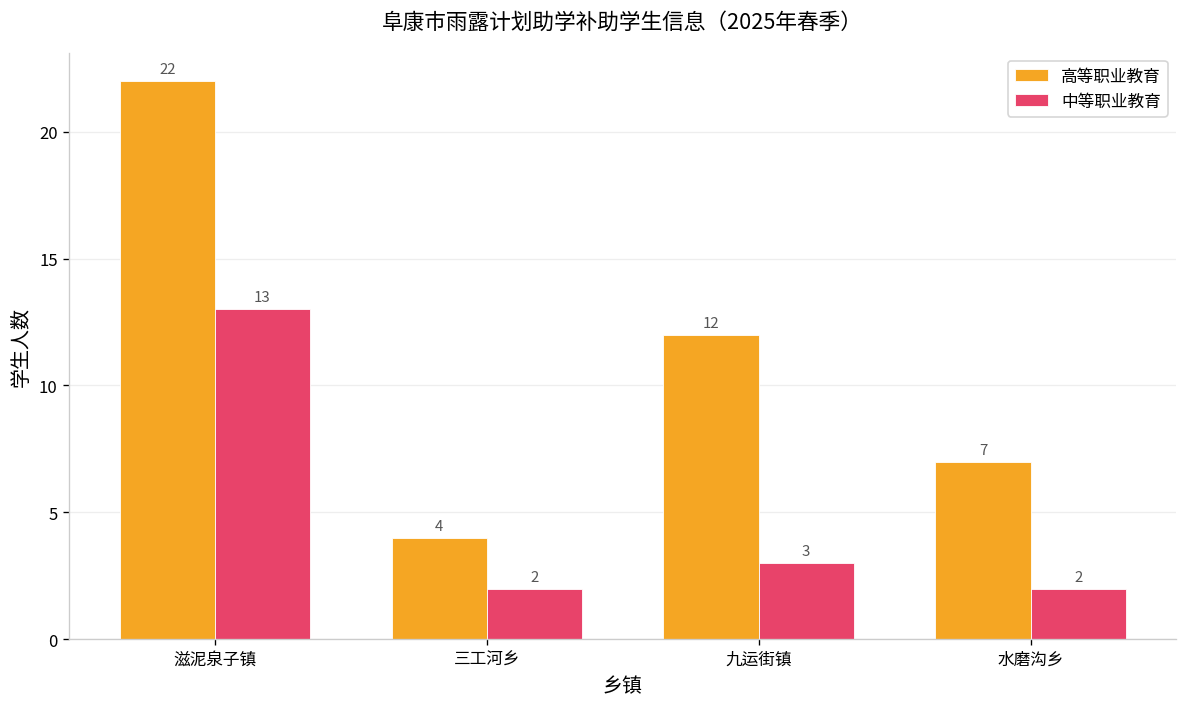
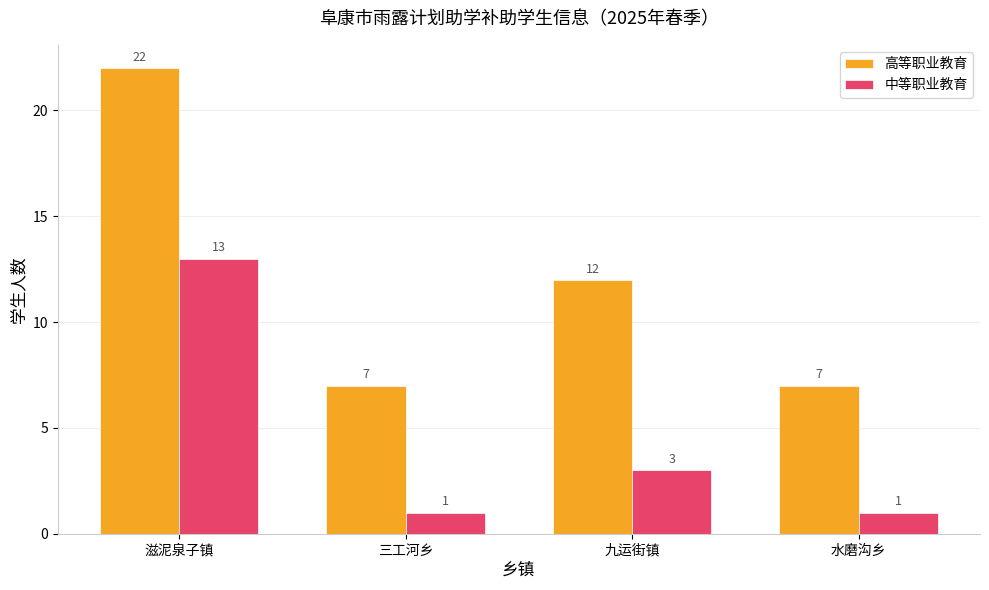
高等职业教育, 三工河乡: 4 -> 7
中等职业教育, 三工河乡: 2 -> 1
中等职业教育, 水磨沟乡: 2 -> 1
